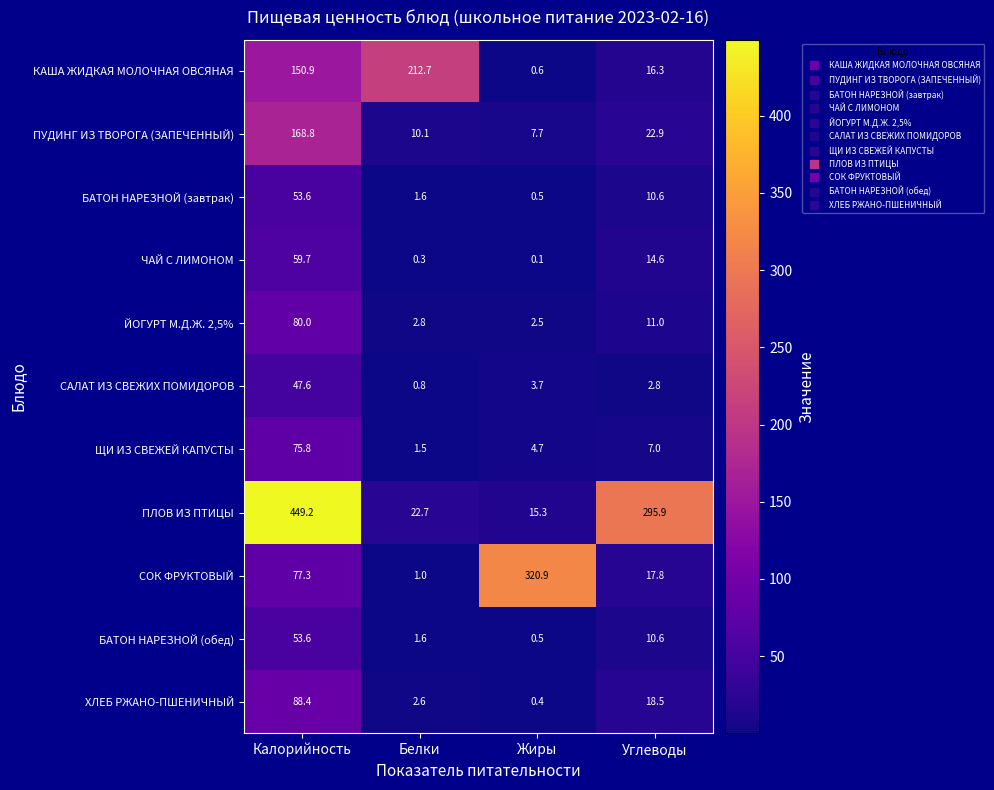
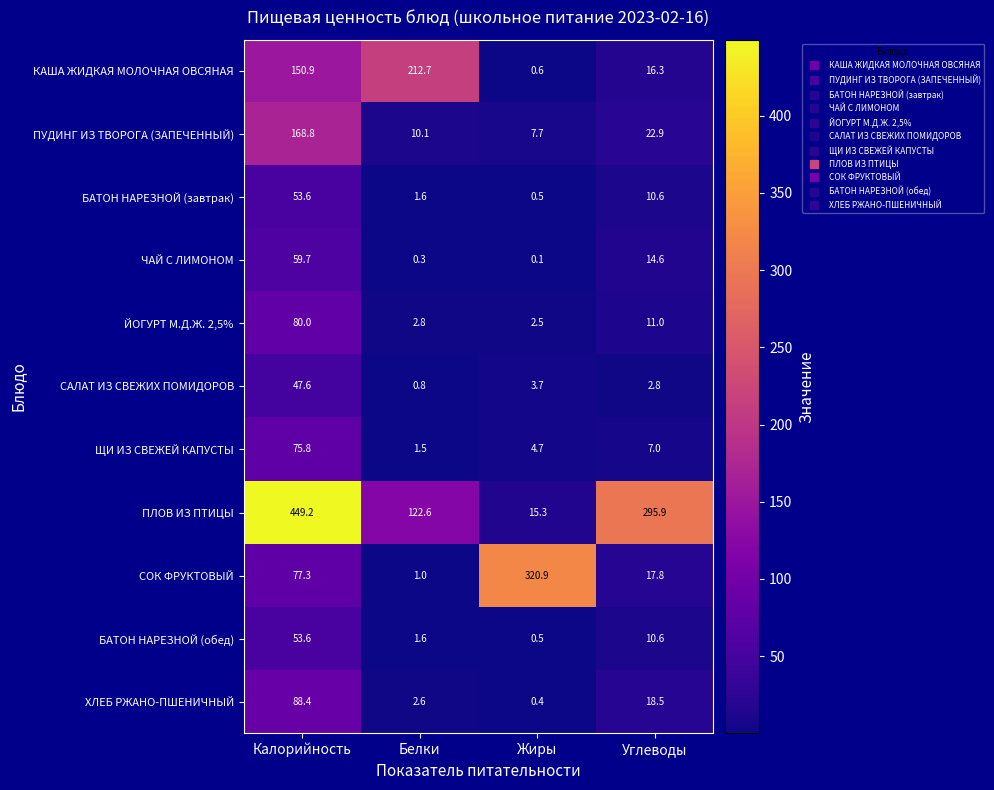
ПЛОВ ИЗ ПТИЦЫ, Белки: 22.7 -> 122.6
